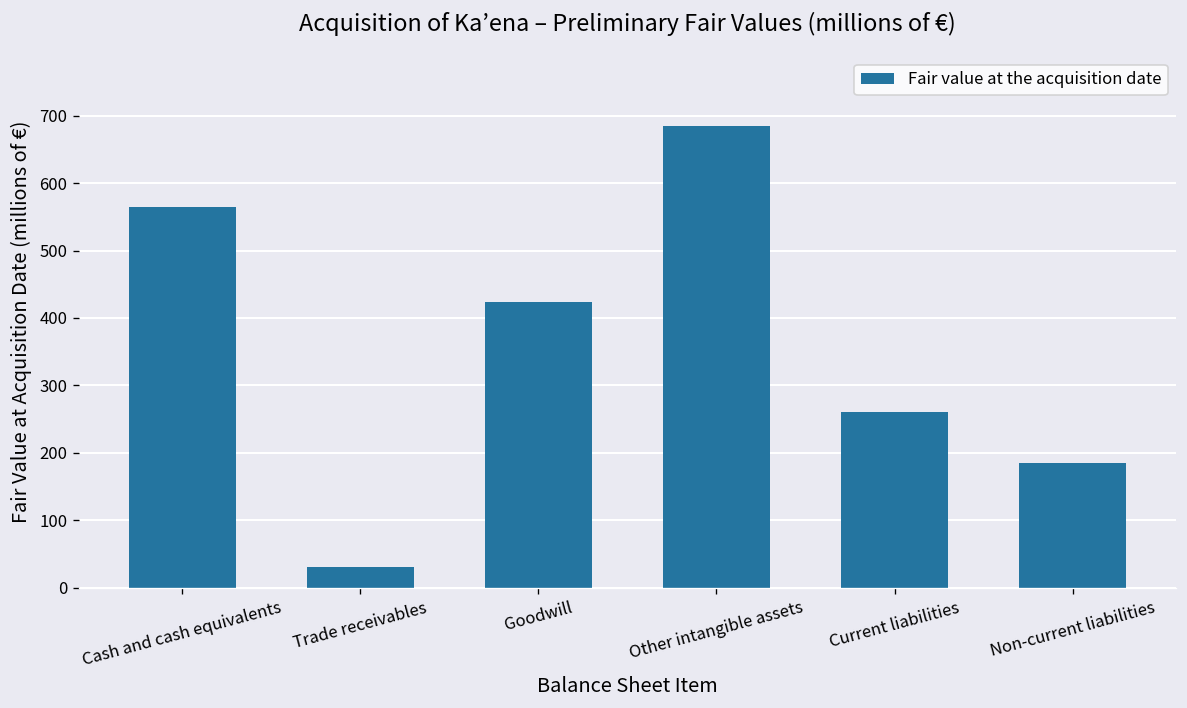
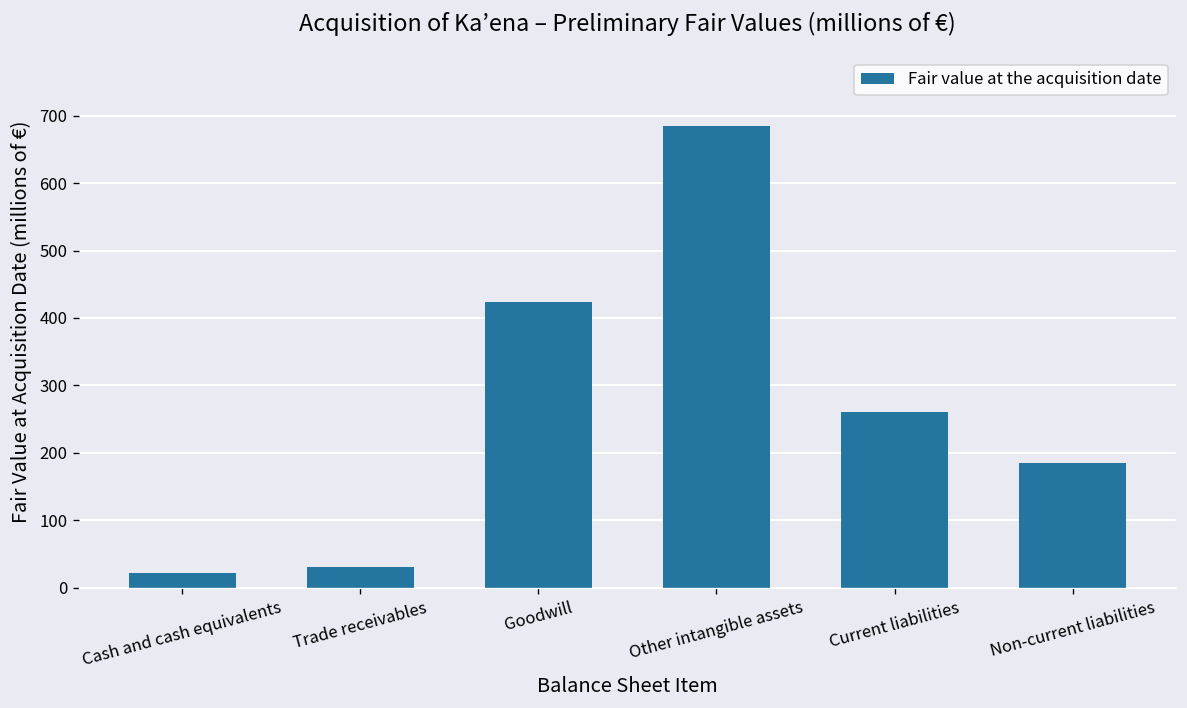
Cash and cash equivalents: 560 -> 20
